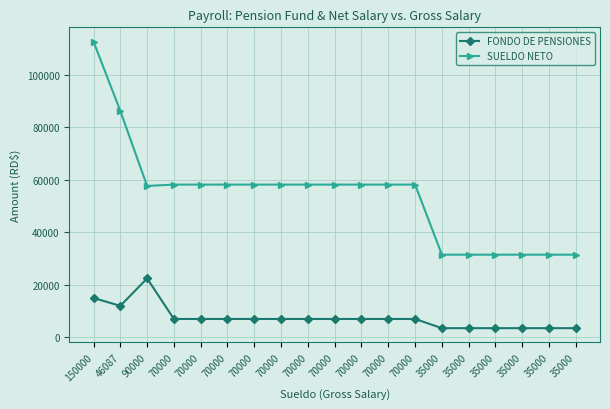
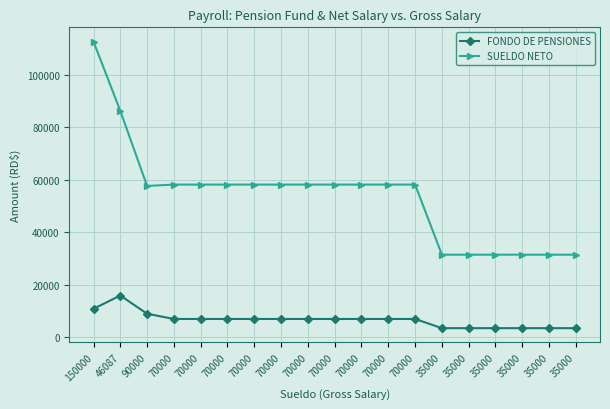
FONDO DE PENSIONES, 150000: 15000 -> 11000
FONDO DE PENSIONES, 46087: 12000 -> 16000
FONDO DE PENSIONES, 90000: 22000 -> 9000
